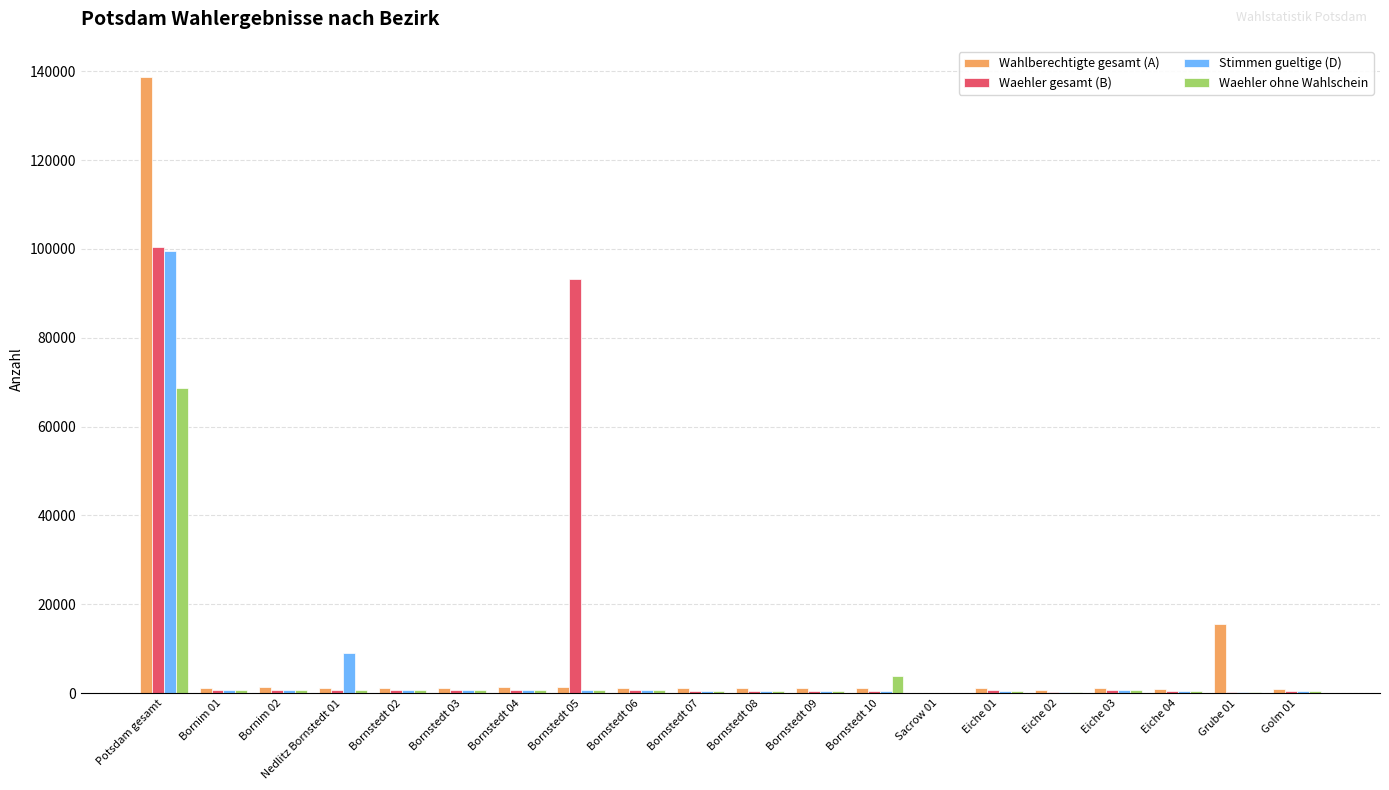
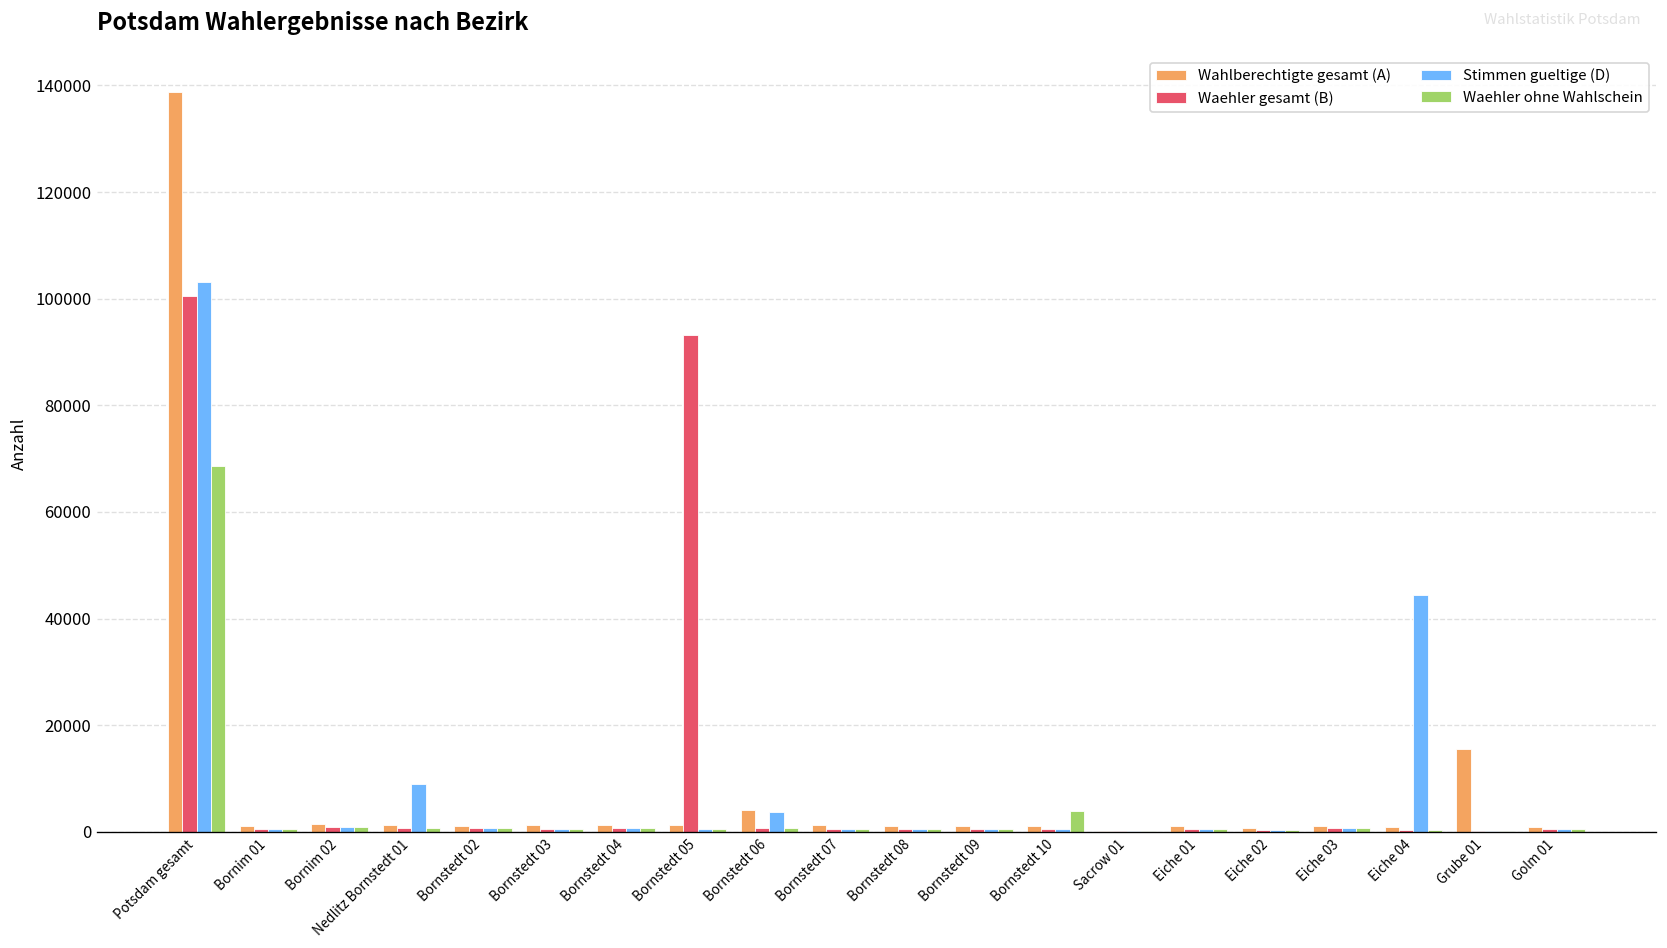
Stimmen gueltige (D), Potsdam gesamt: 100000 -> 103000
Wahlberechtigte gesamt (A), Bornstedt 06: 1000 -> 4000
Stimmen gueltige (D), Bornstedt 06: 1000 -> 4000
Stimmen gueltige (D), Eiche 04: 0 -> 44000
